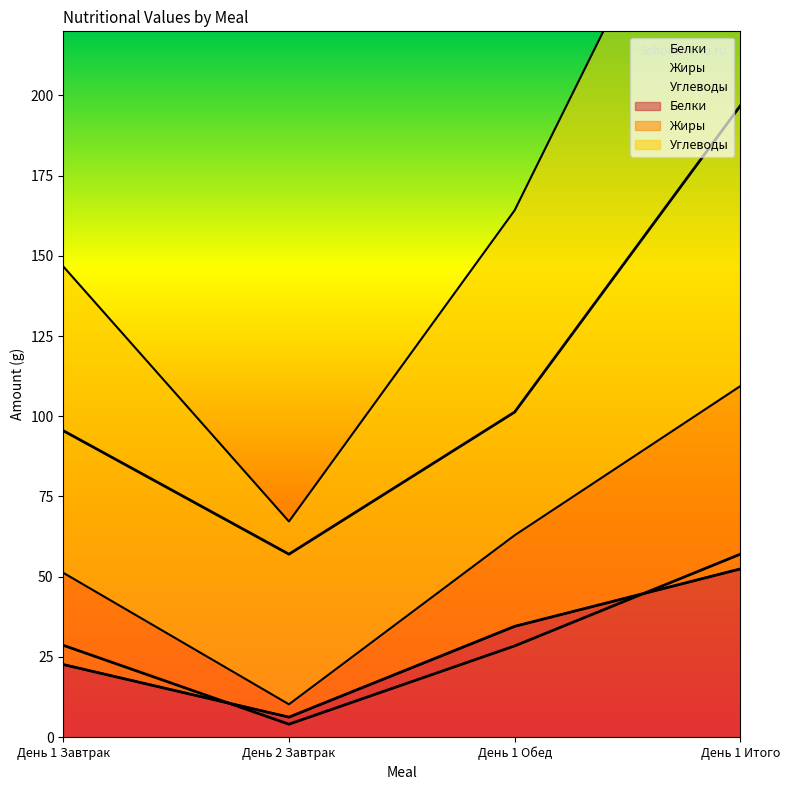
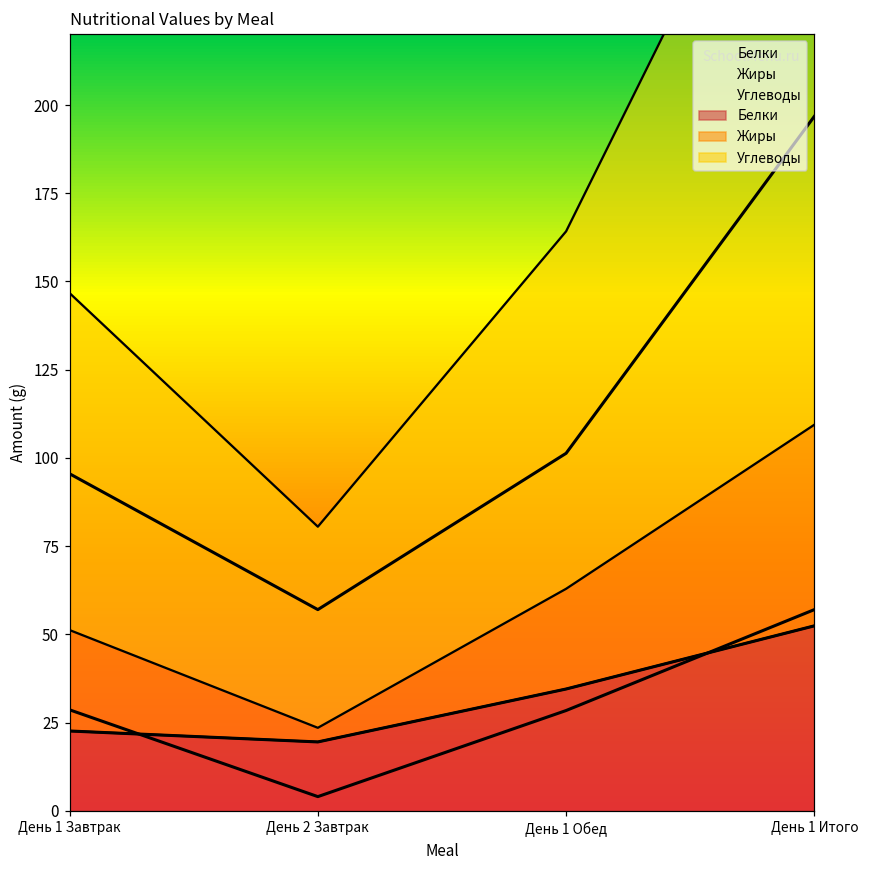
Белки, День 2 Завтрак: 6 -> 20
